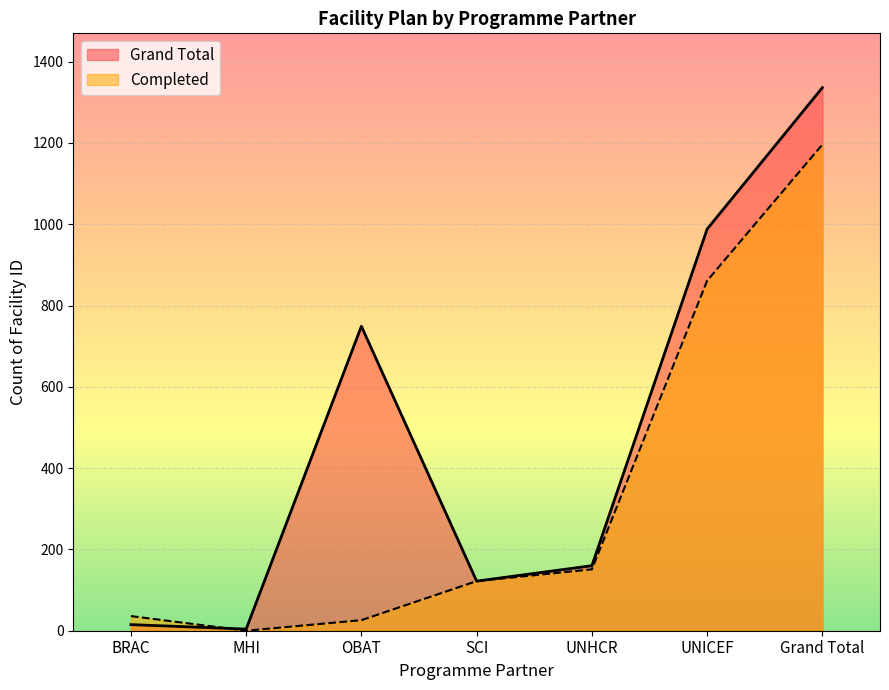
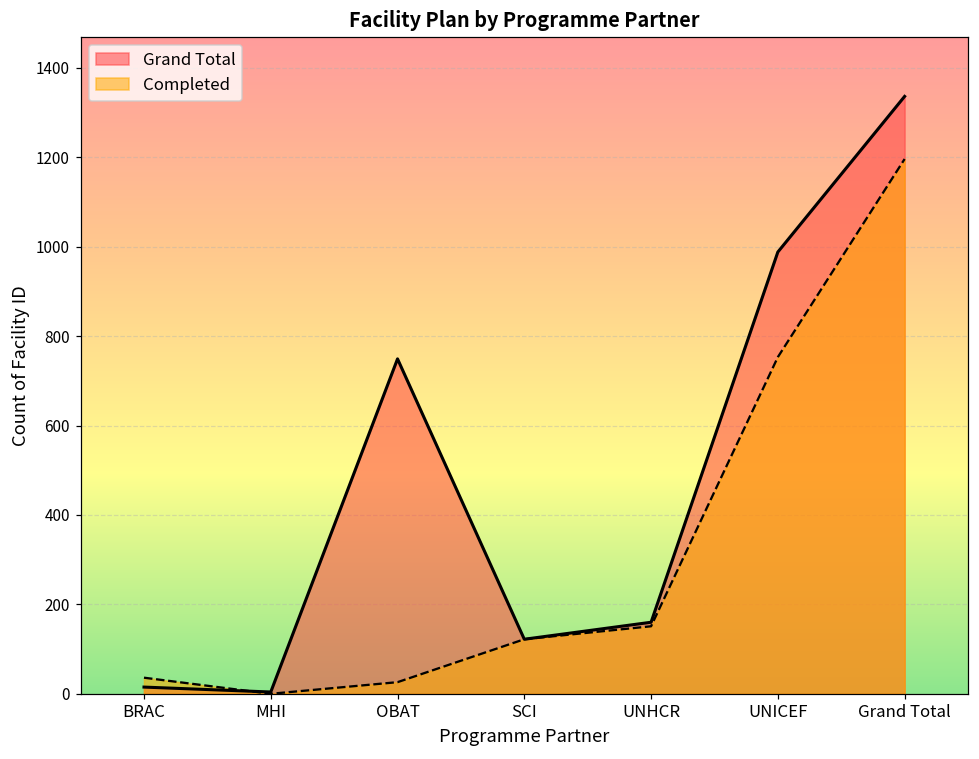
Completed, UNICEF: 860 -> 750
